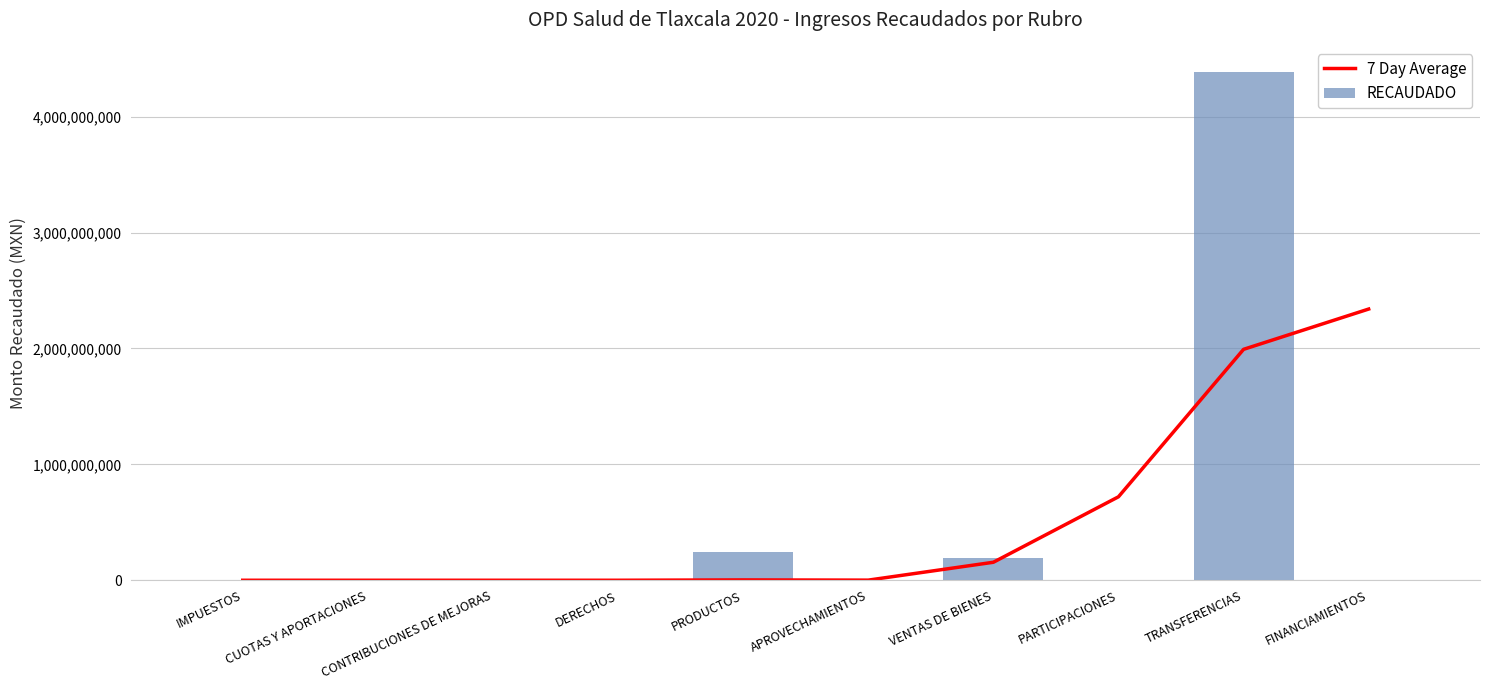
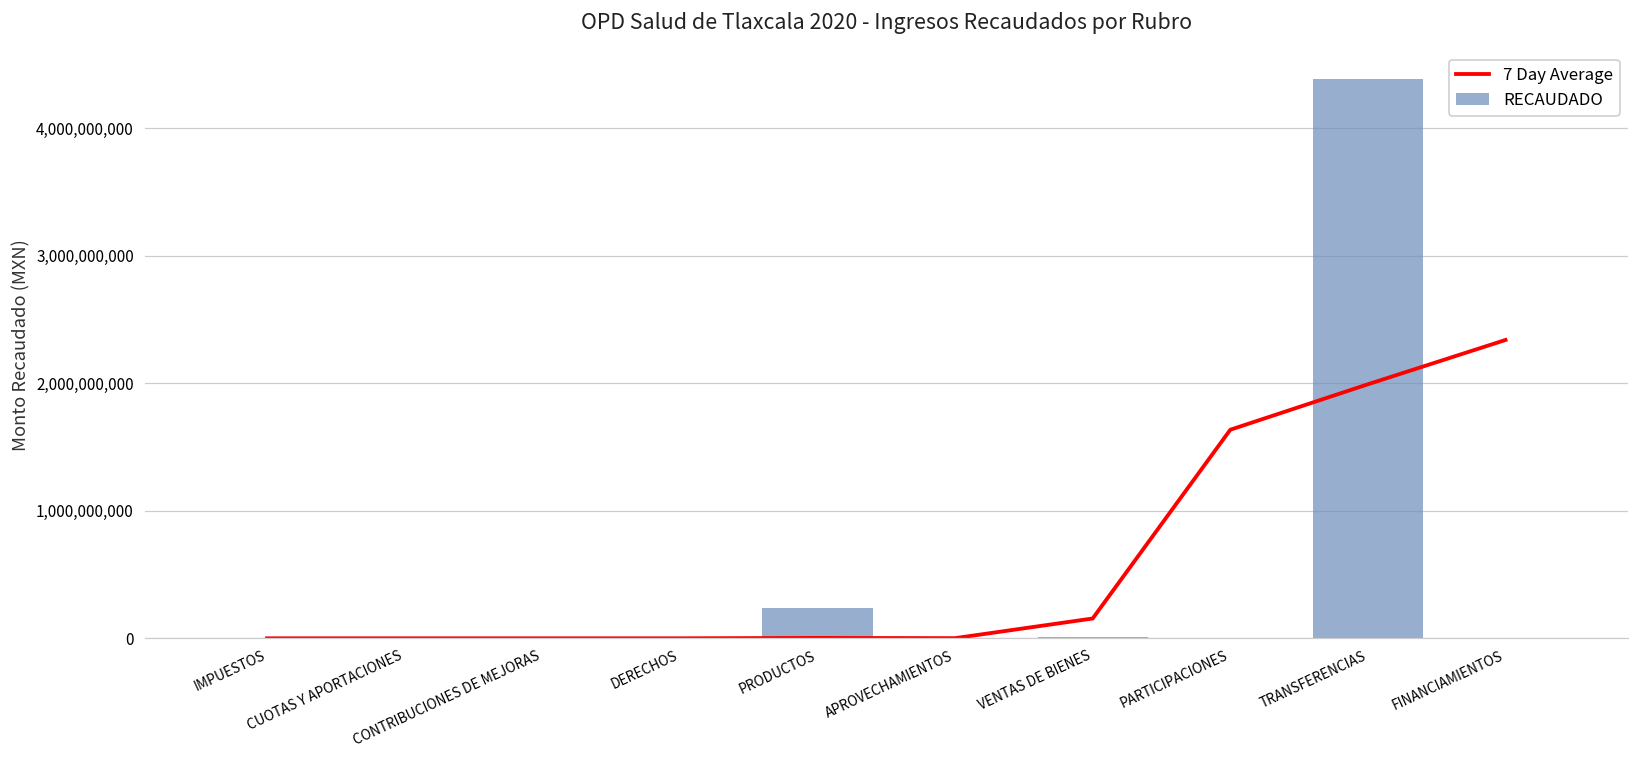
RECAUDADO, VENTAS DE BIENES: 190,000,000 -> 10,000,000
7 Day Average, PARTICIPACIONES: 720,000,000 -> 1,640,000,000
